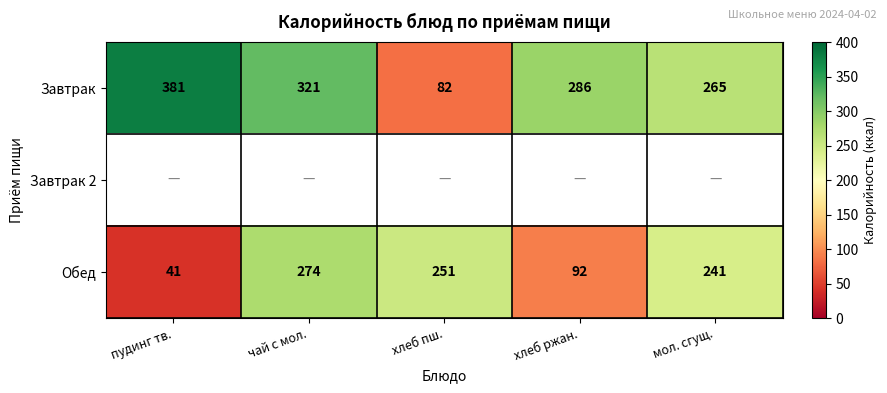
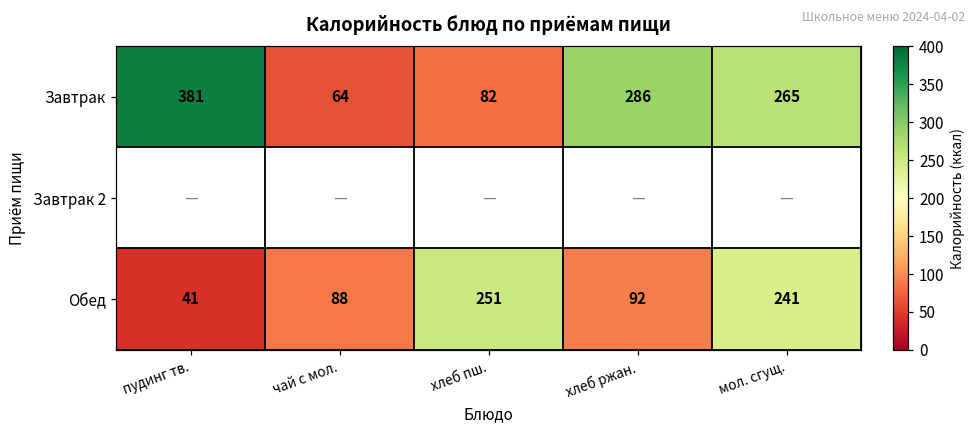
Завтрак, чай с мол.: 321 -> 64
Обед, чай с мол.: 274 -> 88
